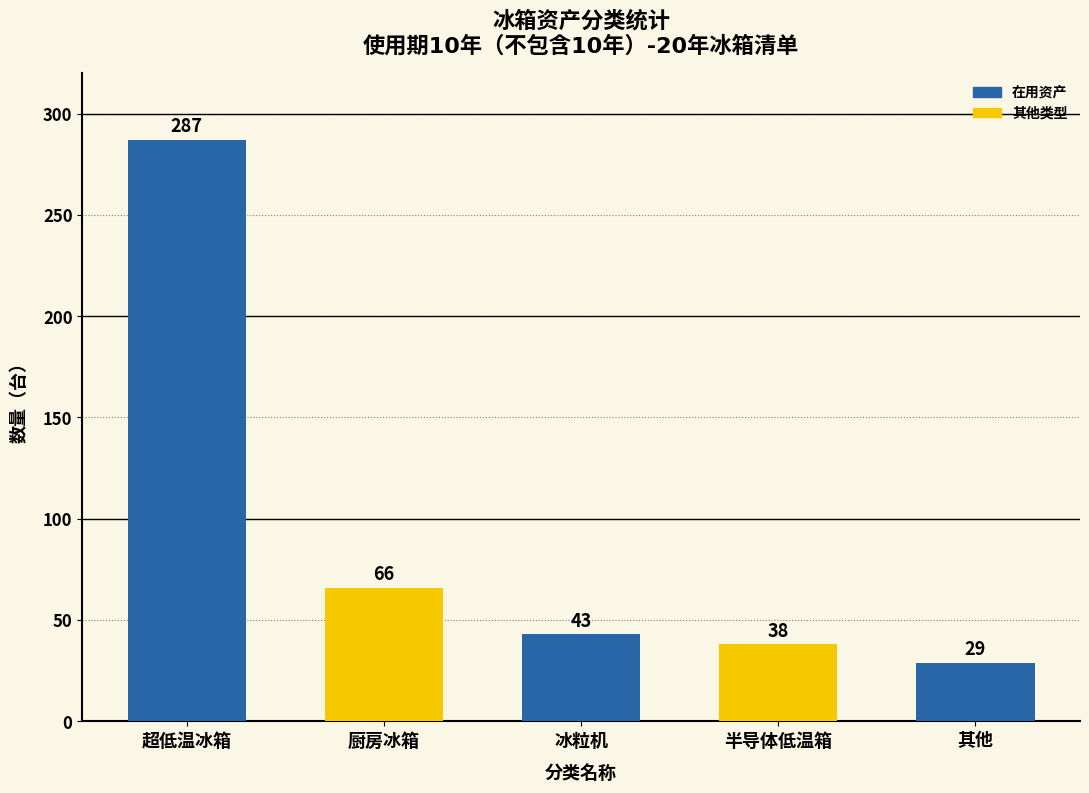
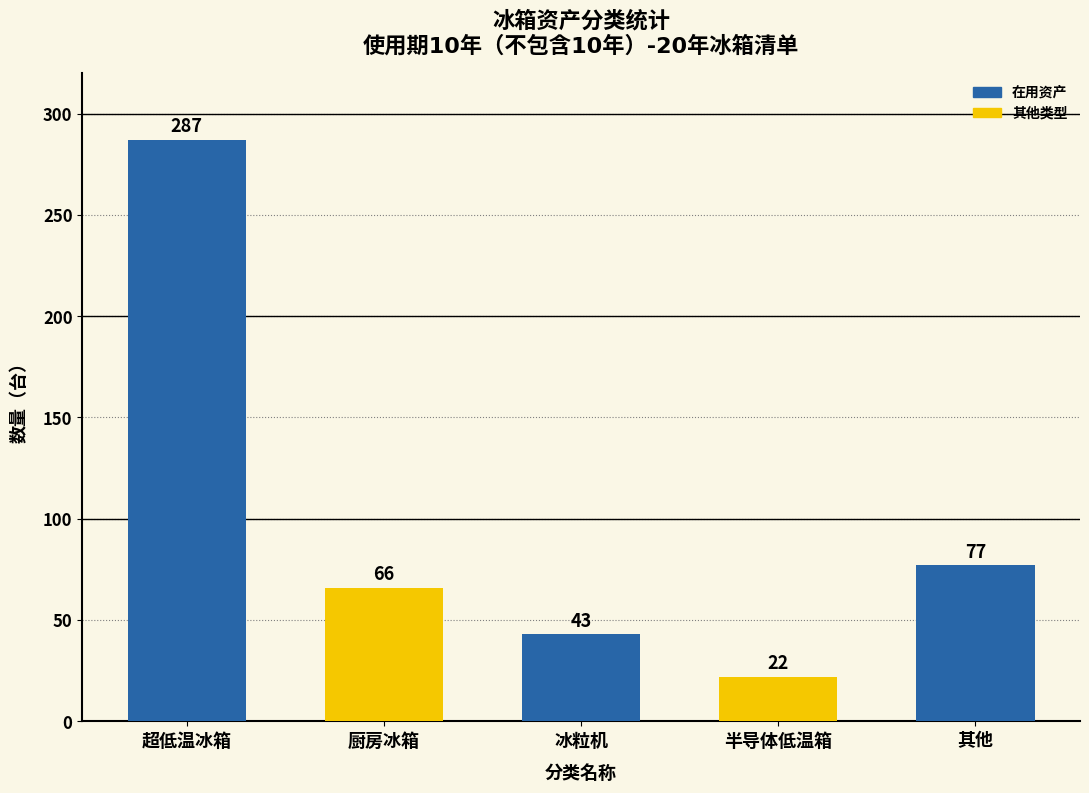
半导体低温箱: 38 -> 22
其他: 29 -> 77
